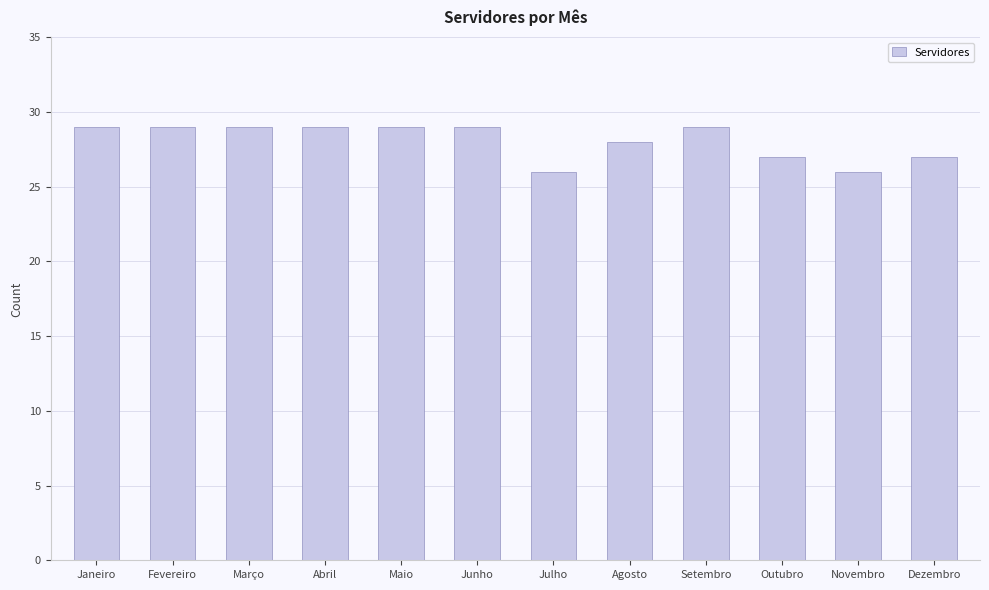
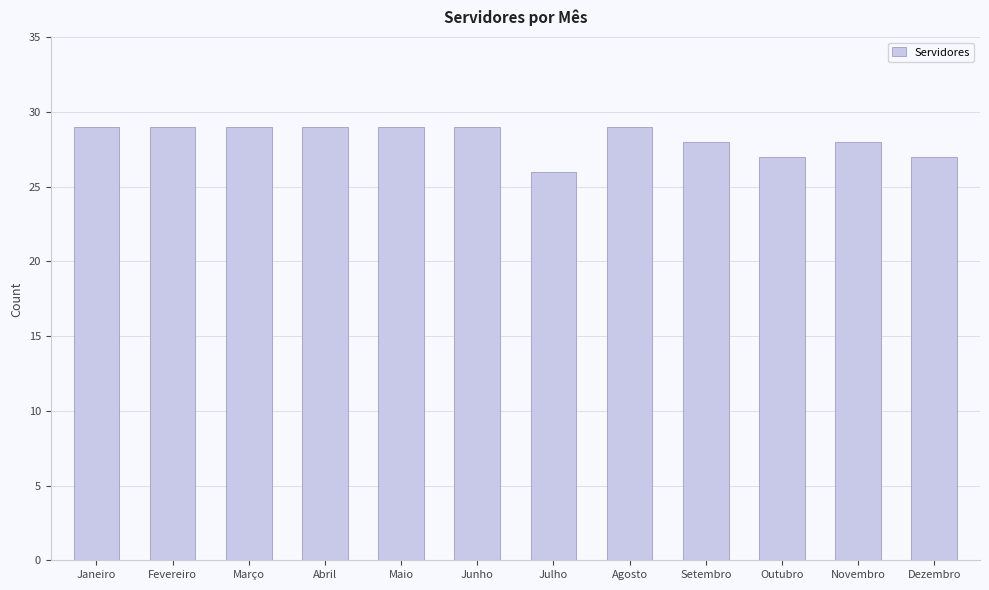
Agosto: 28 -> 29
Setembro: 29 -> 28
Novembro: 26 -> 28
